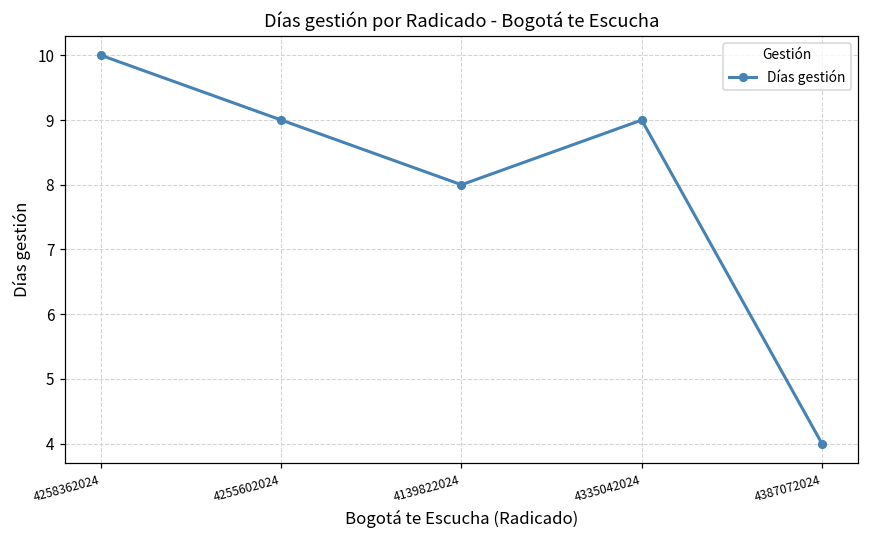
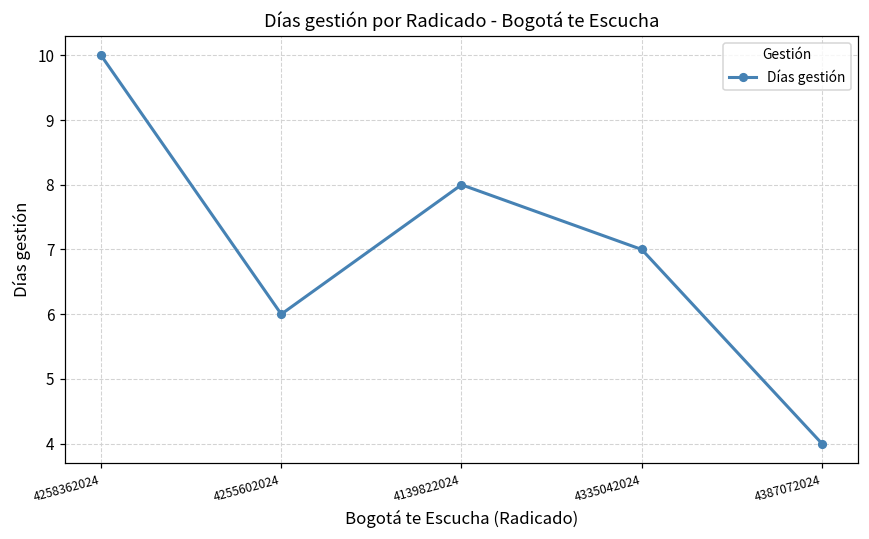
4255602024: 9 -> 6
4335042024: 9 -> 7
